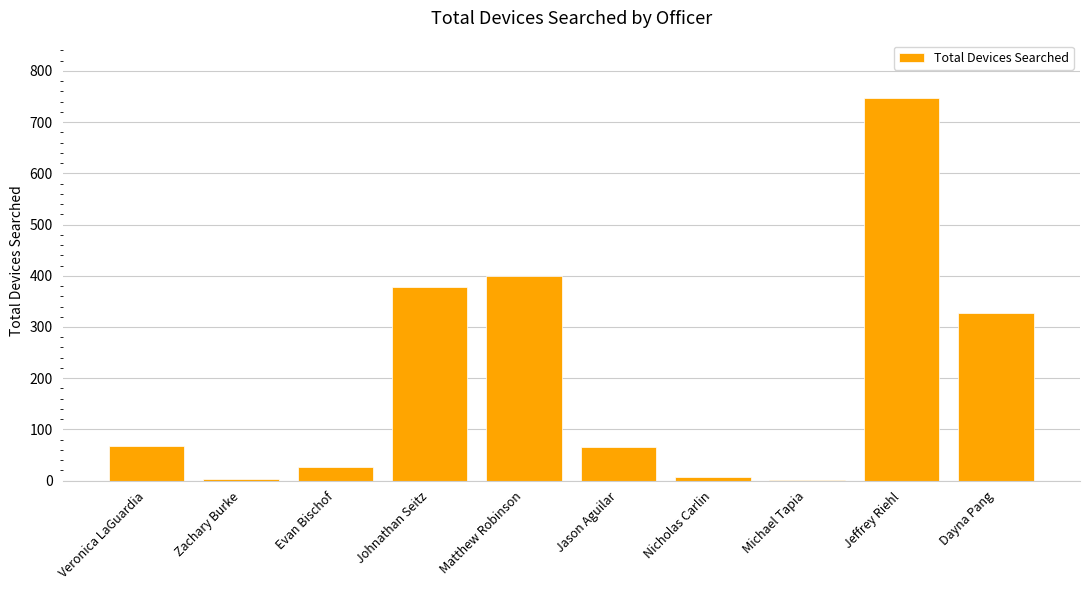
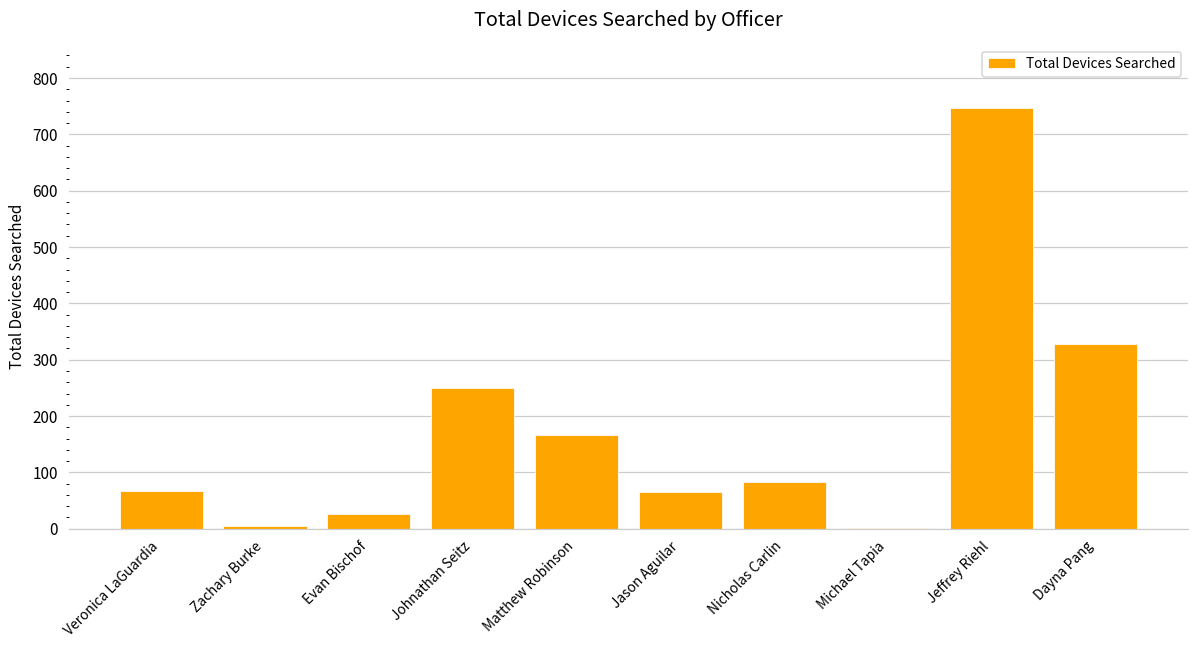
Johnathan Seitz: 380 -> 250
Matthew Robinson: 400 -> 170
Nicholas Carlin: 10 -> 80
